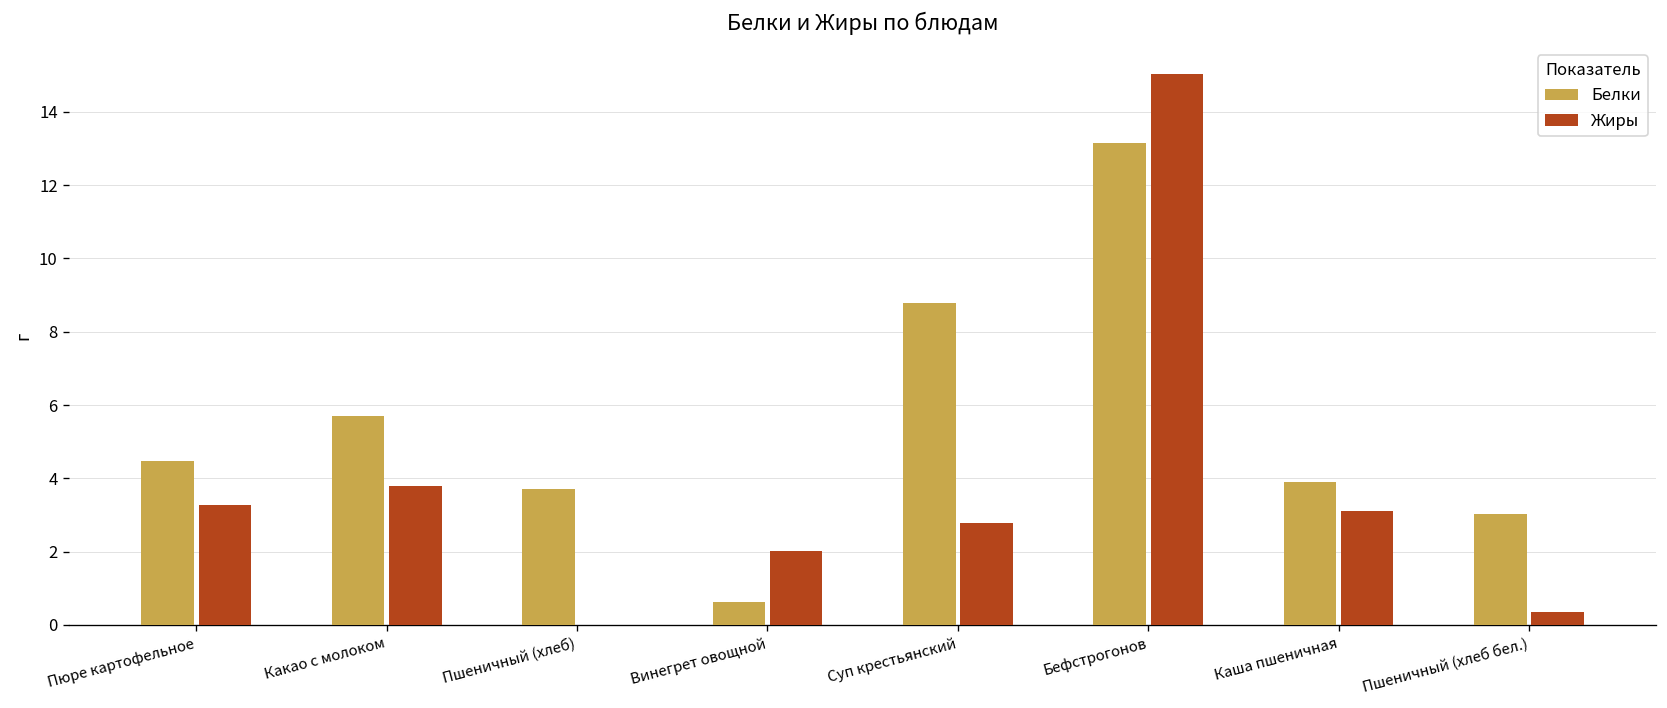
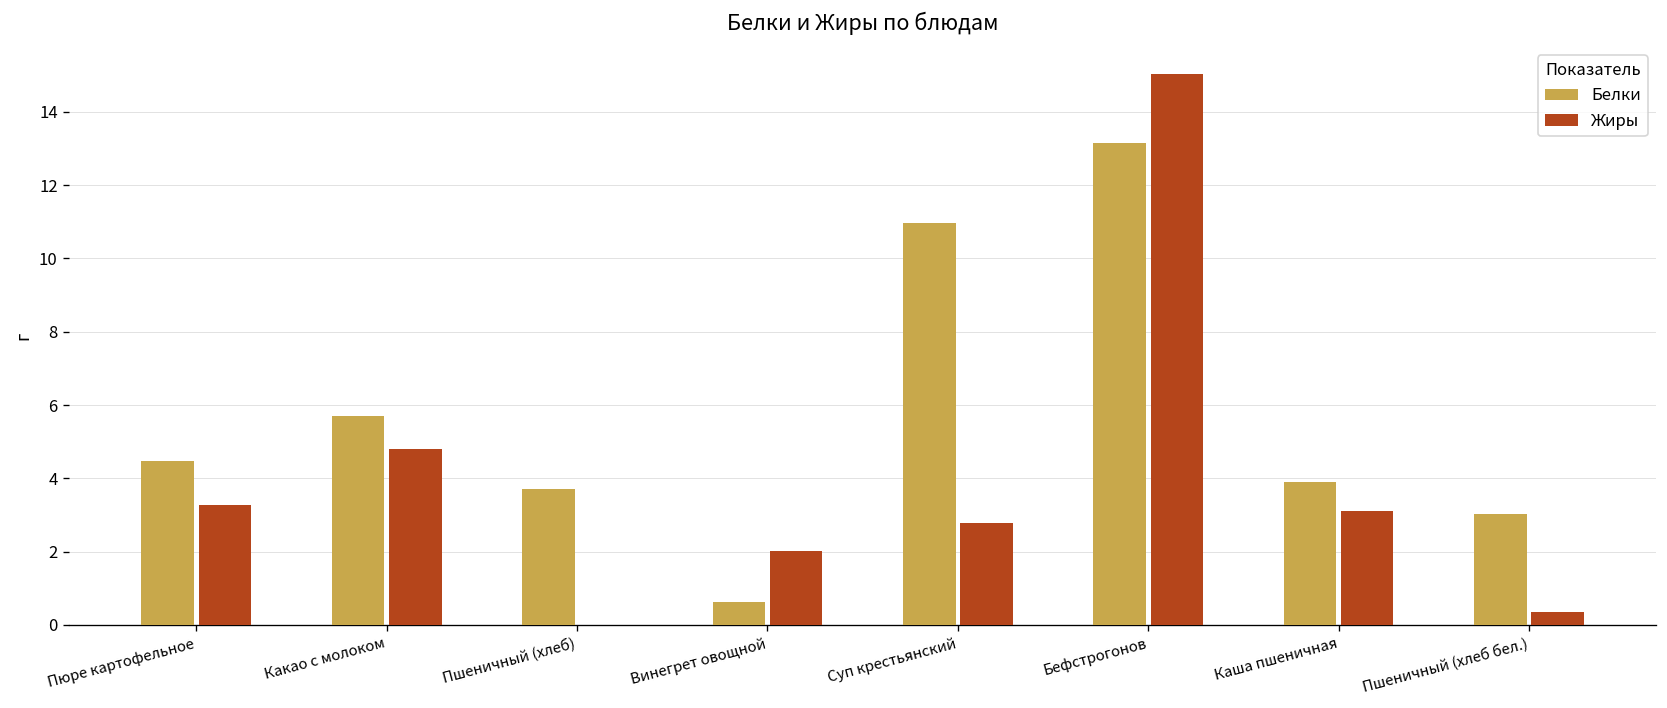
Жиры, Какао с молоком: 3.8 -> 4.8
Белки, Суп крестьянский: 8.8 -> 11.0
